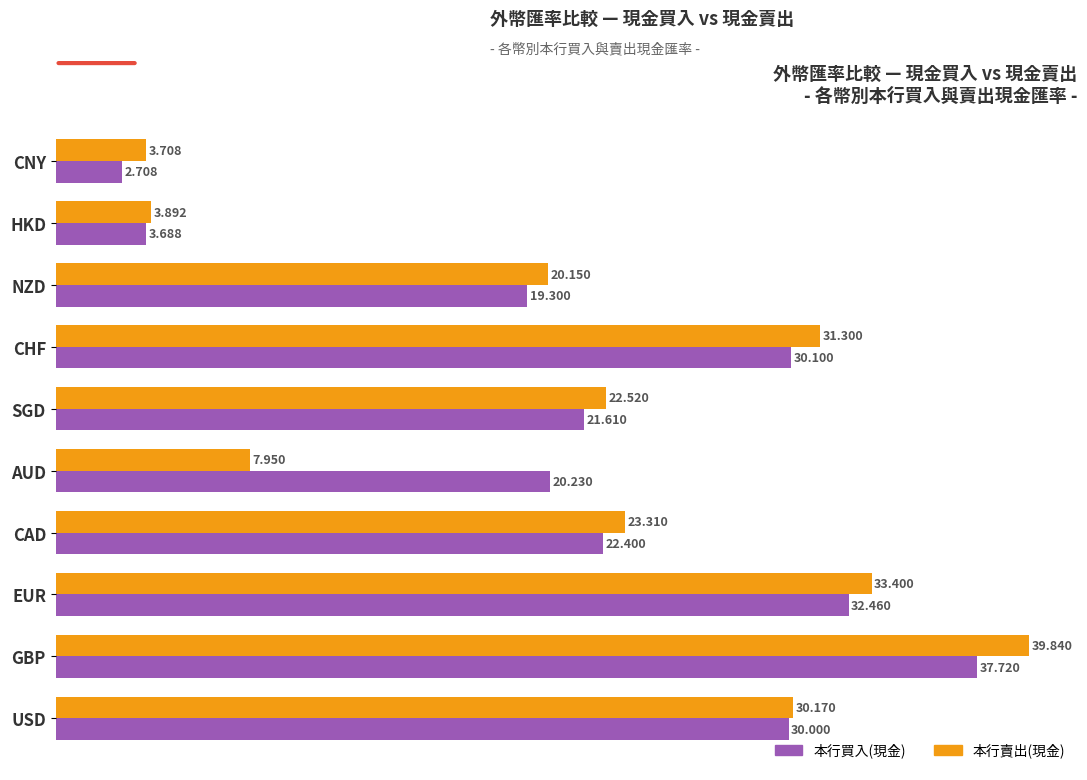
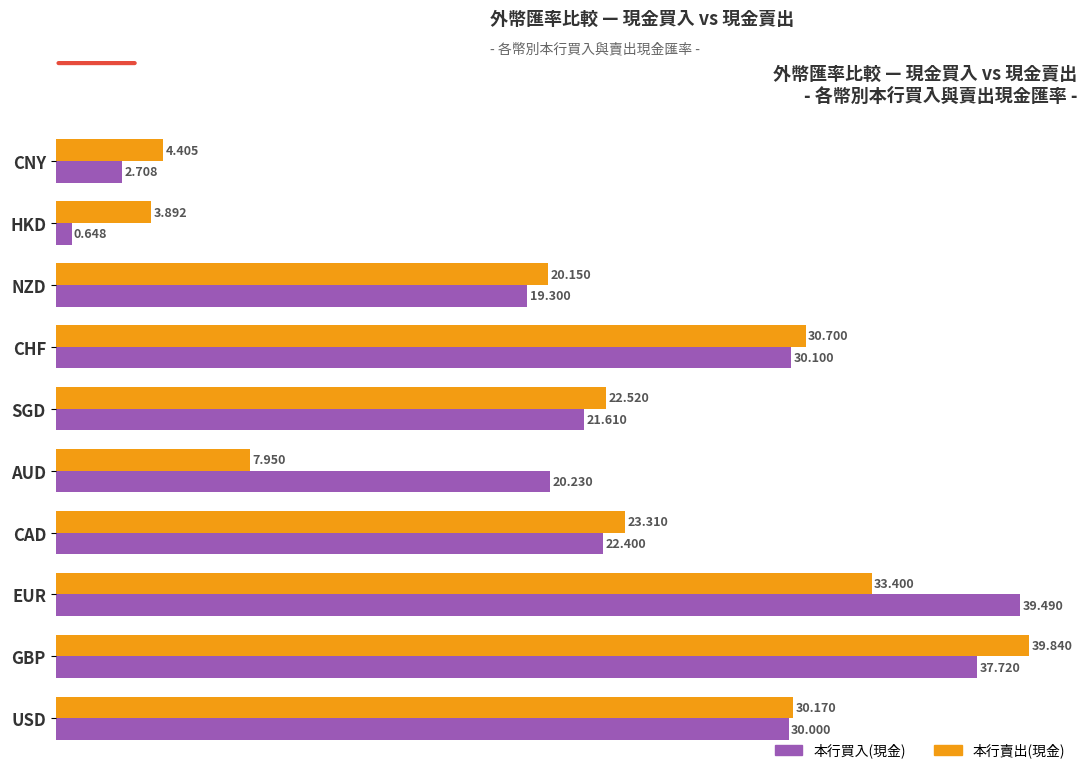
本行賣出(現金), CNY: 3.708 -> 4.405
本行買入(現金), HKD: 3.688 -> 0.648
本行賣出(現金), CHF: 31.300 -> 30.700
本行買入(現金), EUR: 32.460 -> 39.490
